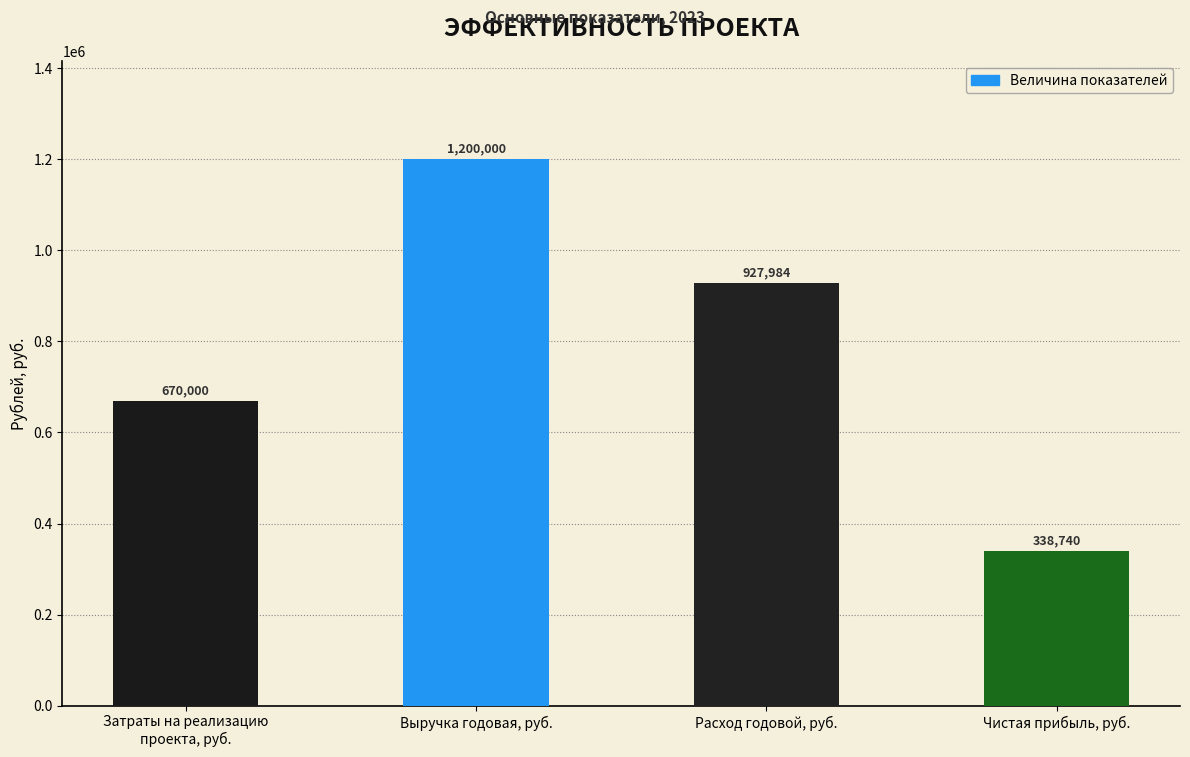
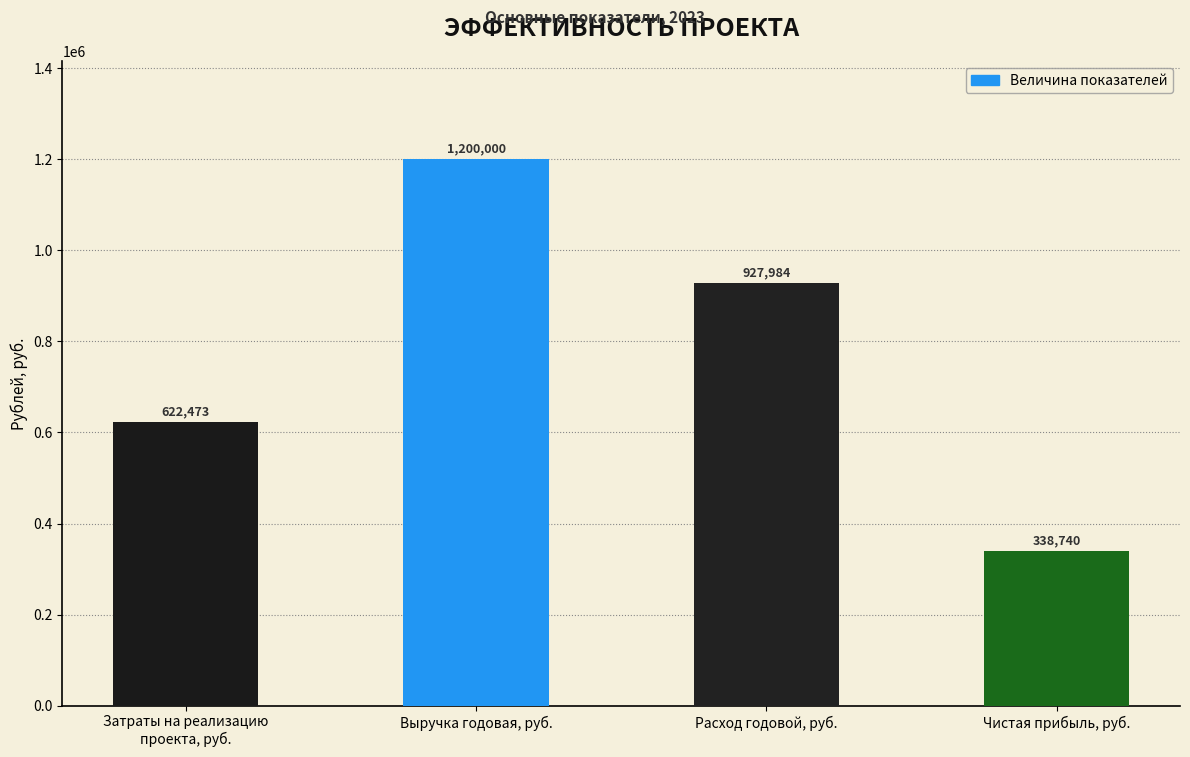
Затраты на реализацию проекта, руб.: 670,000 -> 622,473
